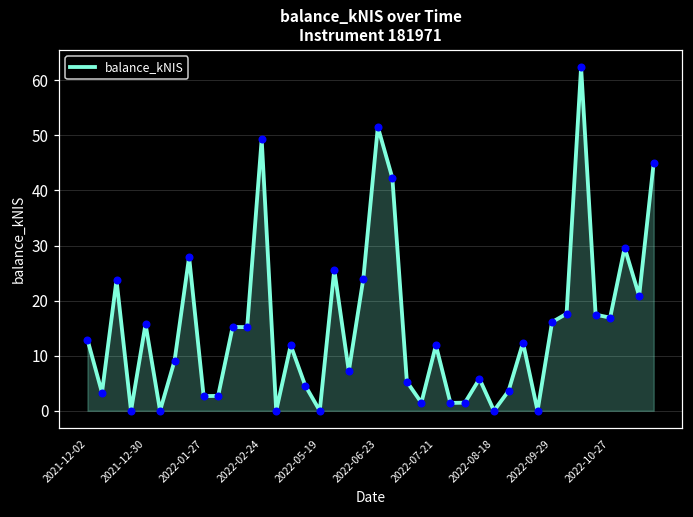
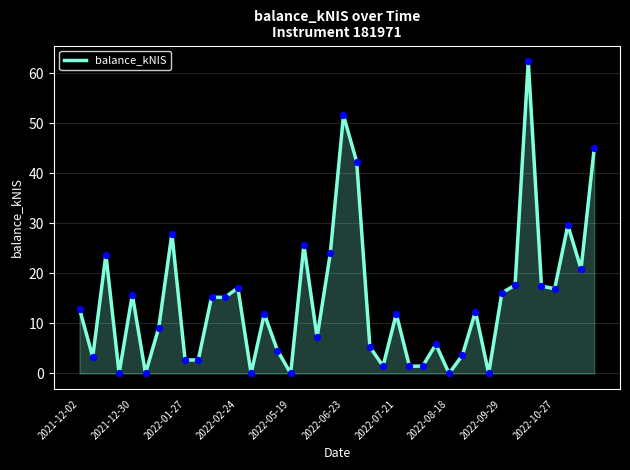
2022-02-24: 49 -> 17
